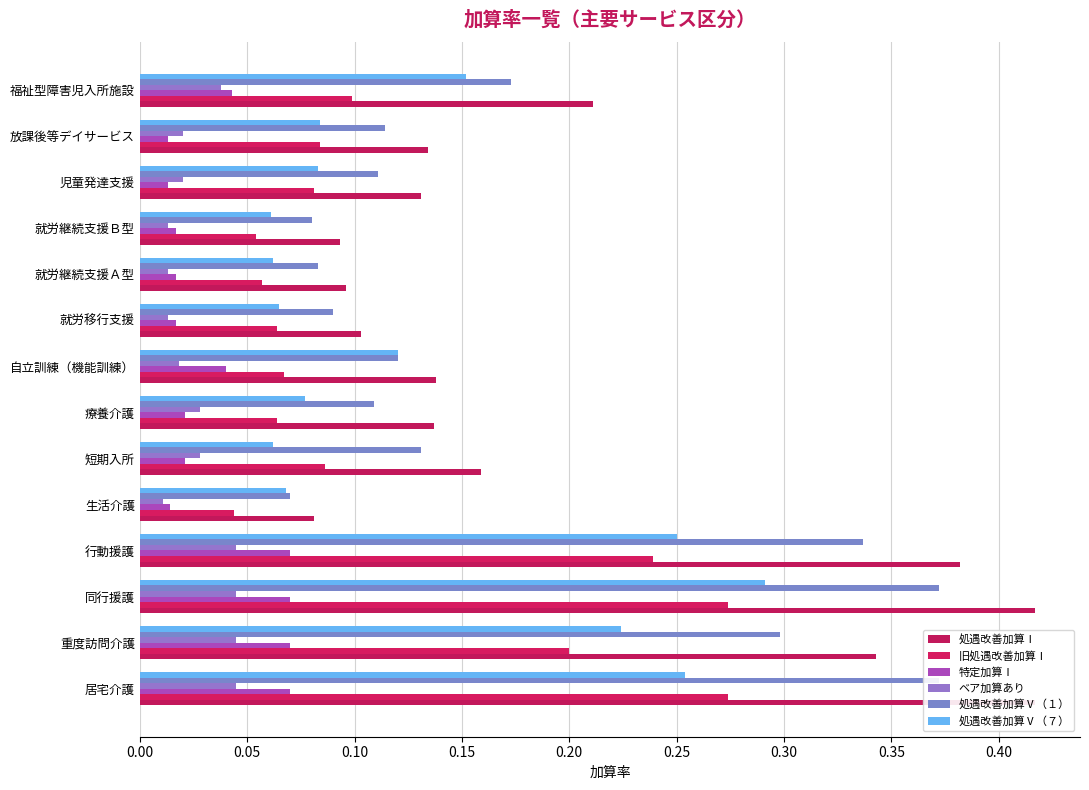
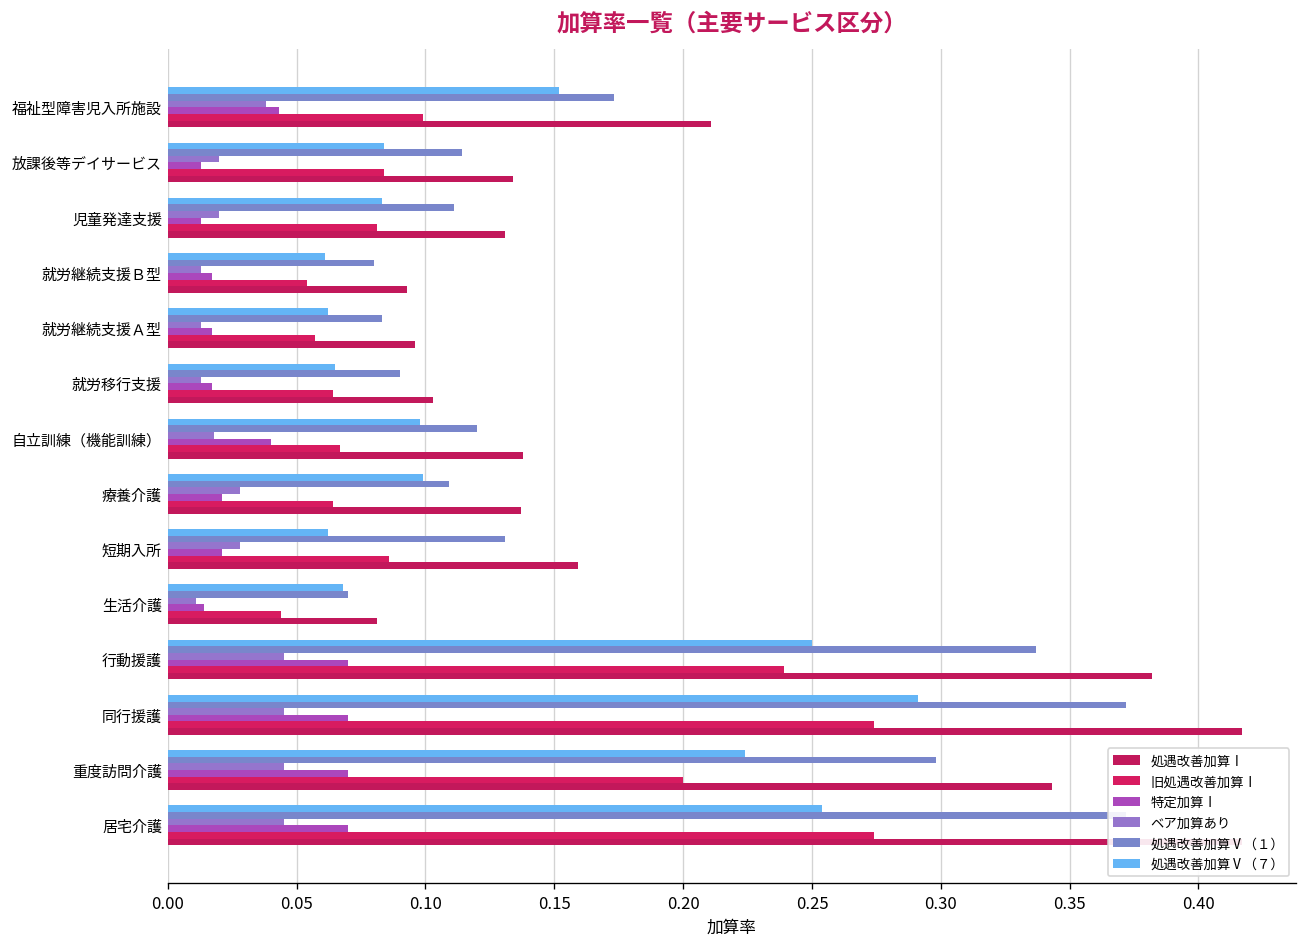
処遇改善加算Ⅴ（７）, 自立訓練（機能訓練）: 0.120 -> 0.098
処遇改善加算Ⅴ（７）, 療養介護: 0.077 -> 0.099
